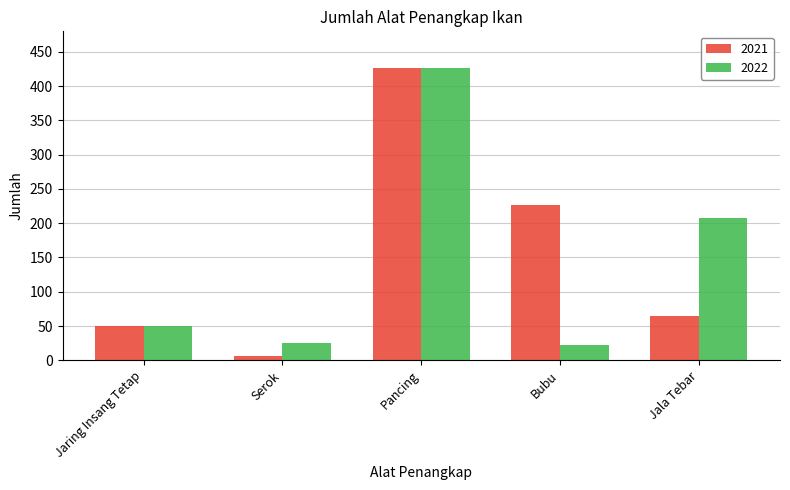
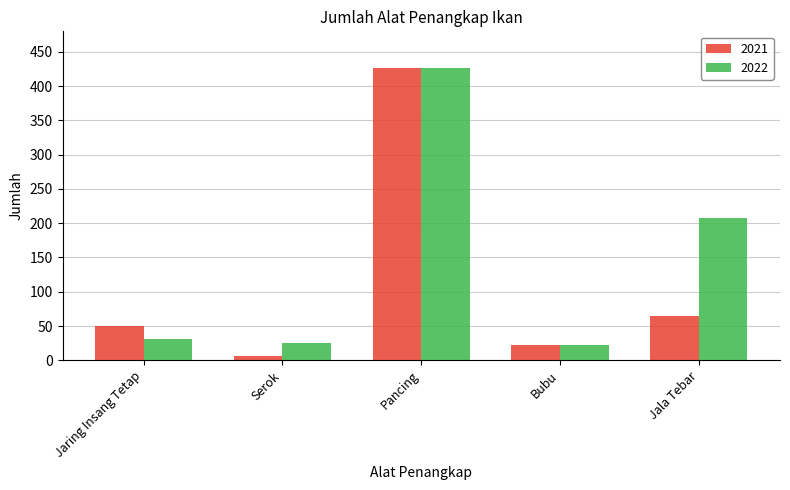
2022, Jaring Insang Tetap: 50 -> 30
2021, Bubu: 230 -> 20
